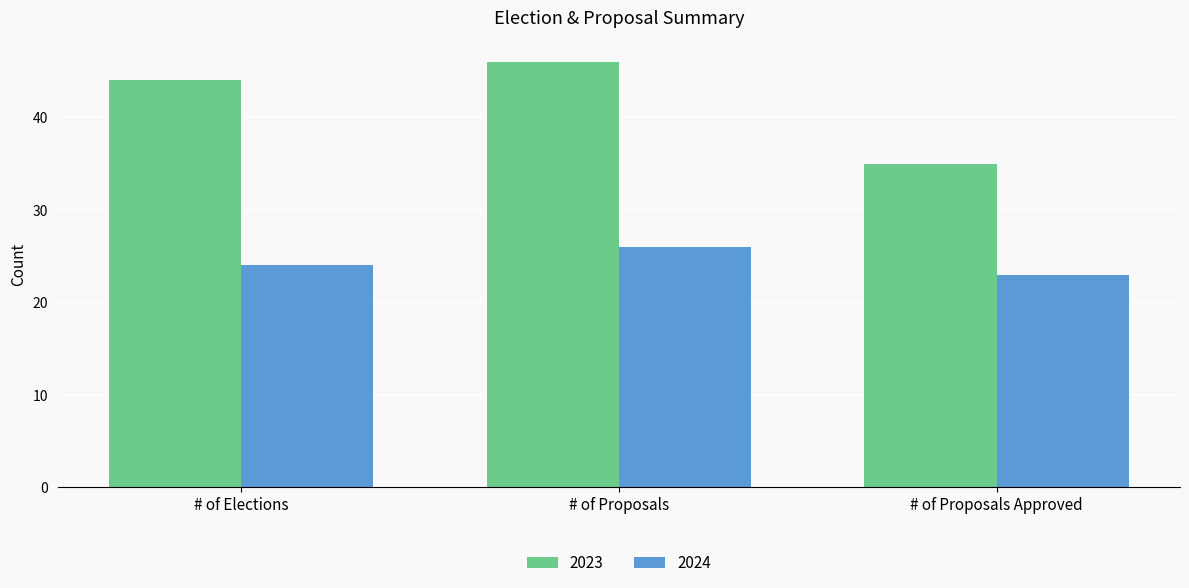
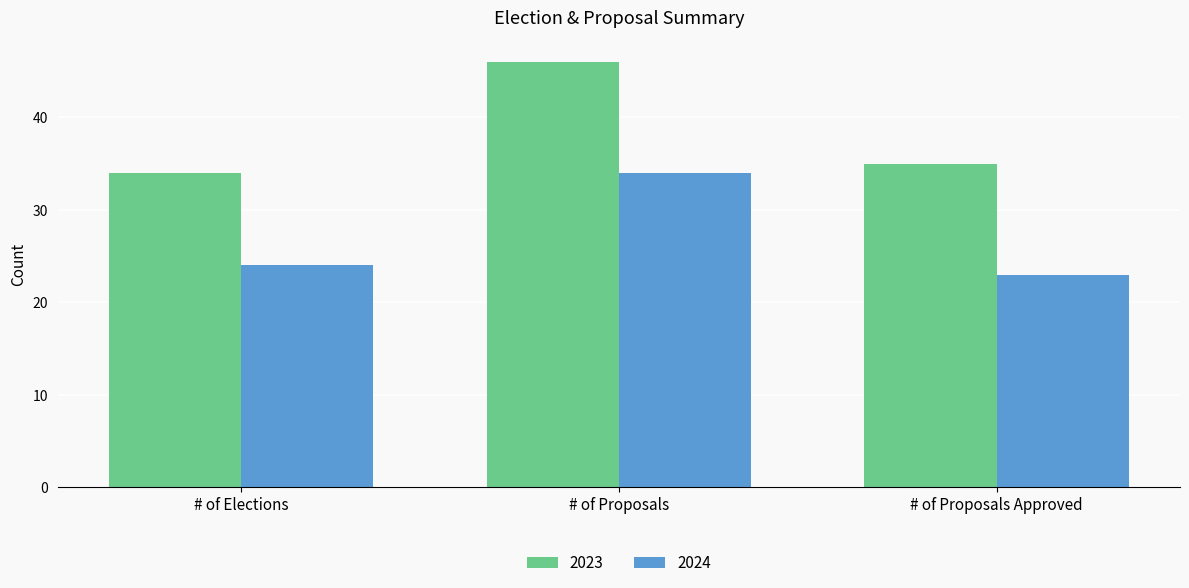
2023, # of Elections: 44 -> 34
2024, # of Proposals: 26 -> 34
